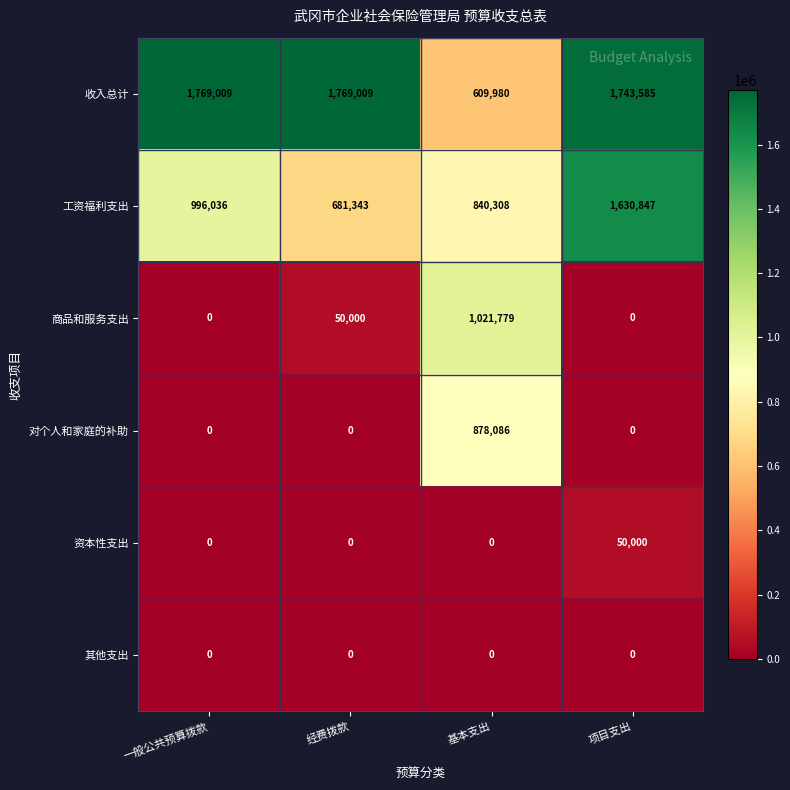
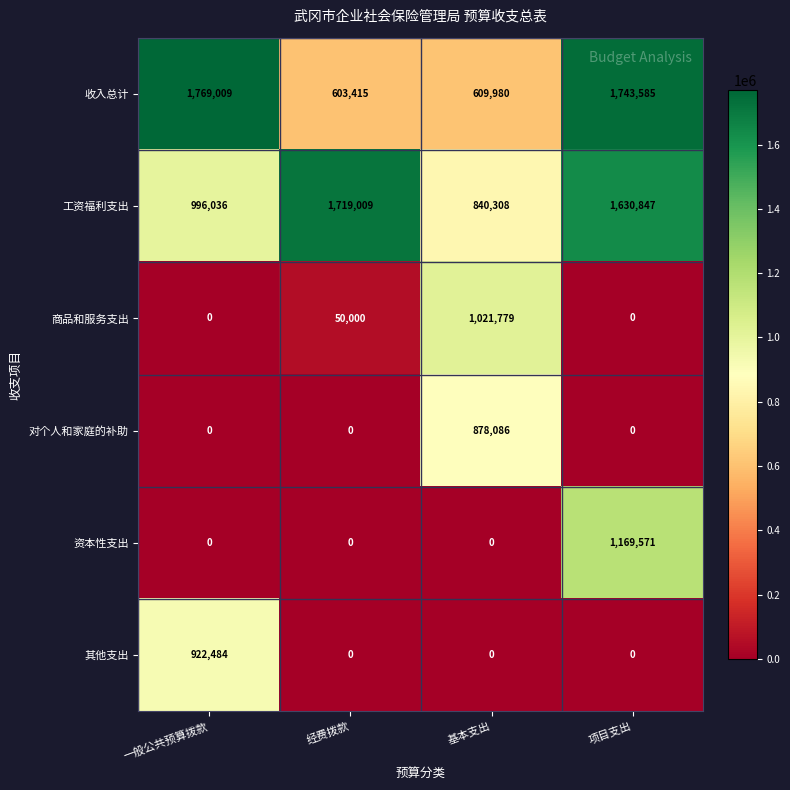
收入总计, 经费拨款: 1,769,009 -> 603,415
工资福利支出, 经费拨款: 681,343 -> 1,719,009
资本性支出, 项目支出: 50,000 -> 1,169,571
其他支出, 一般公共预算拨款: 0 -> 922,484
